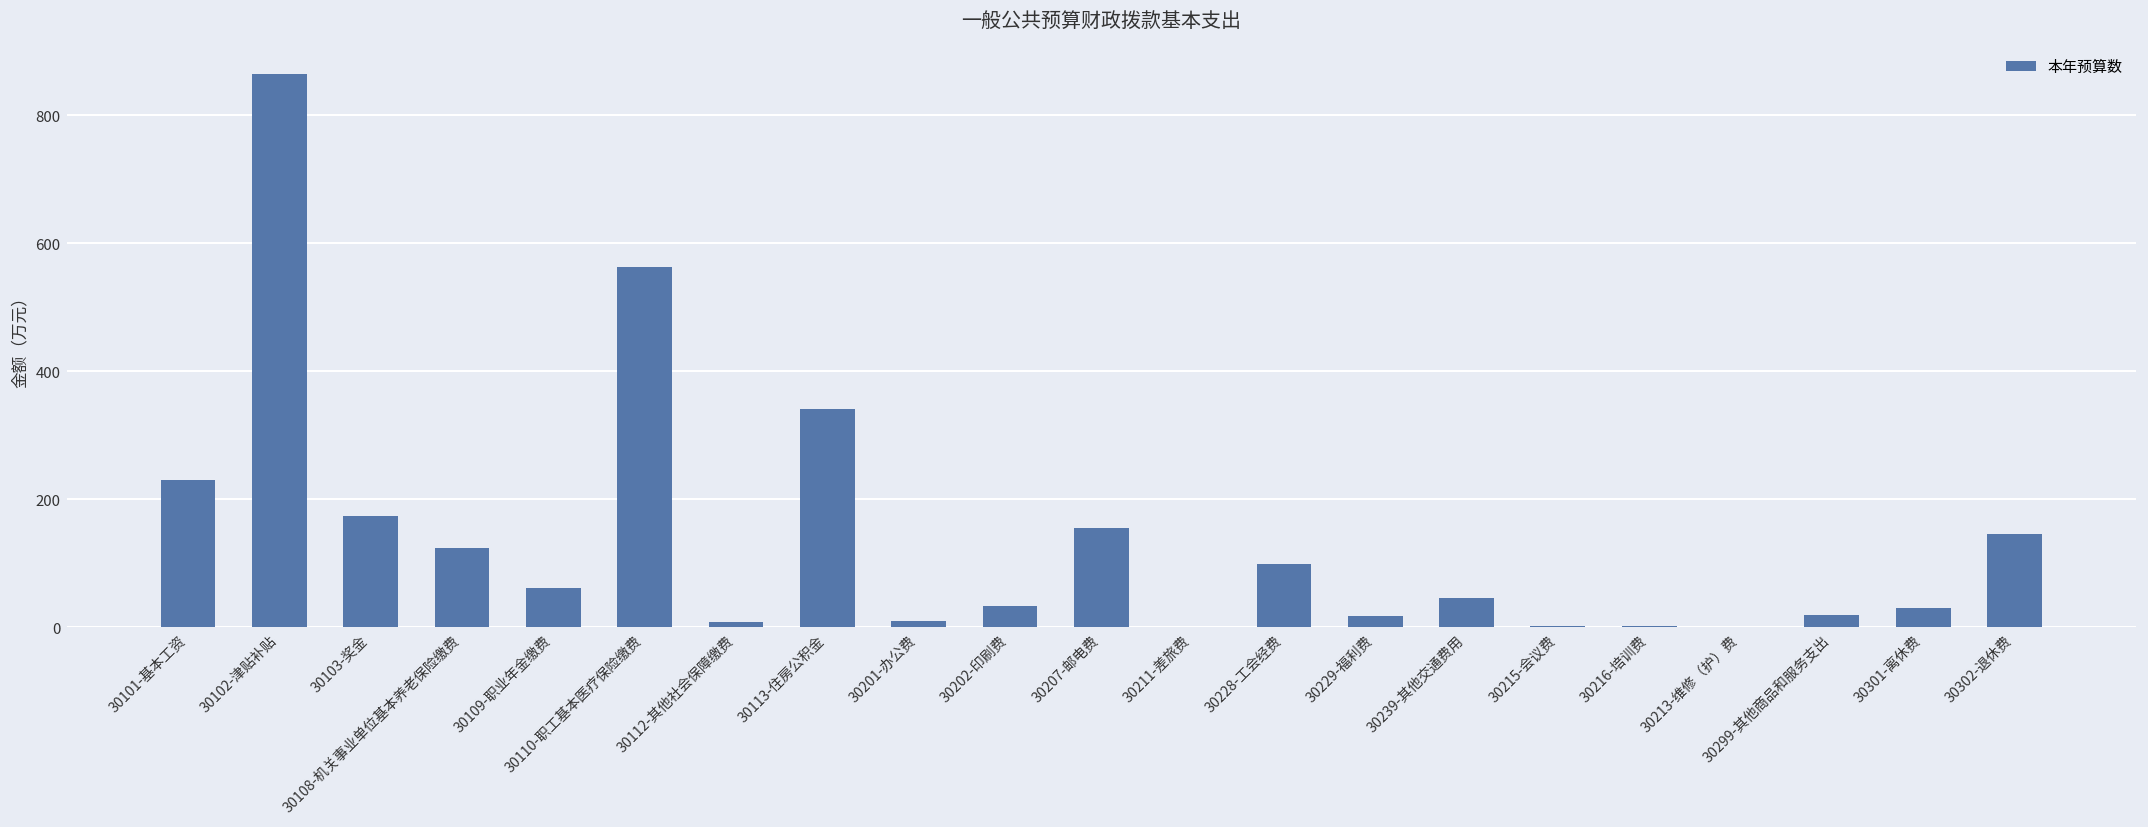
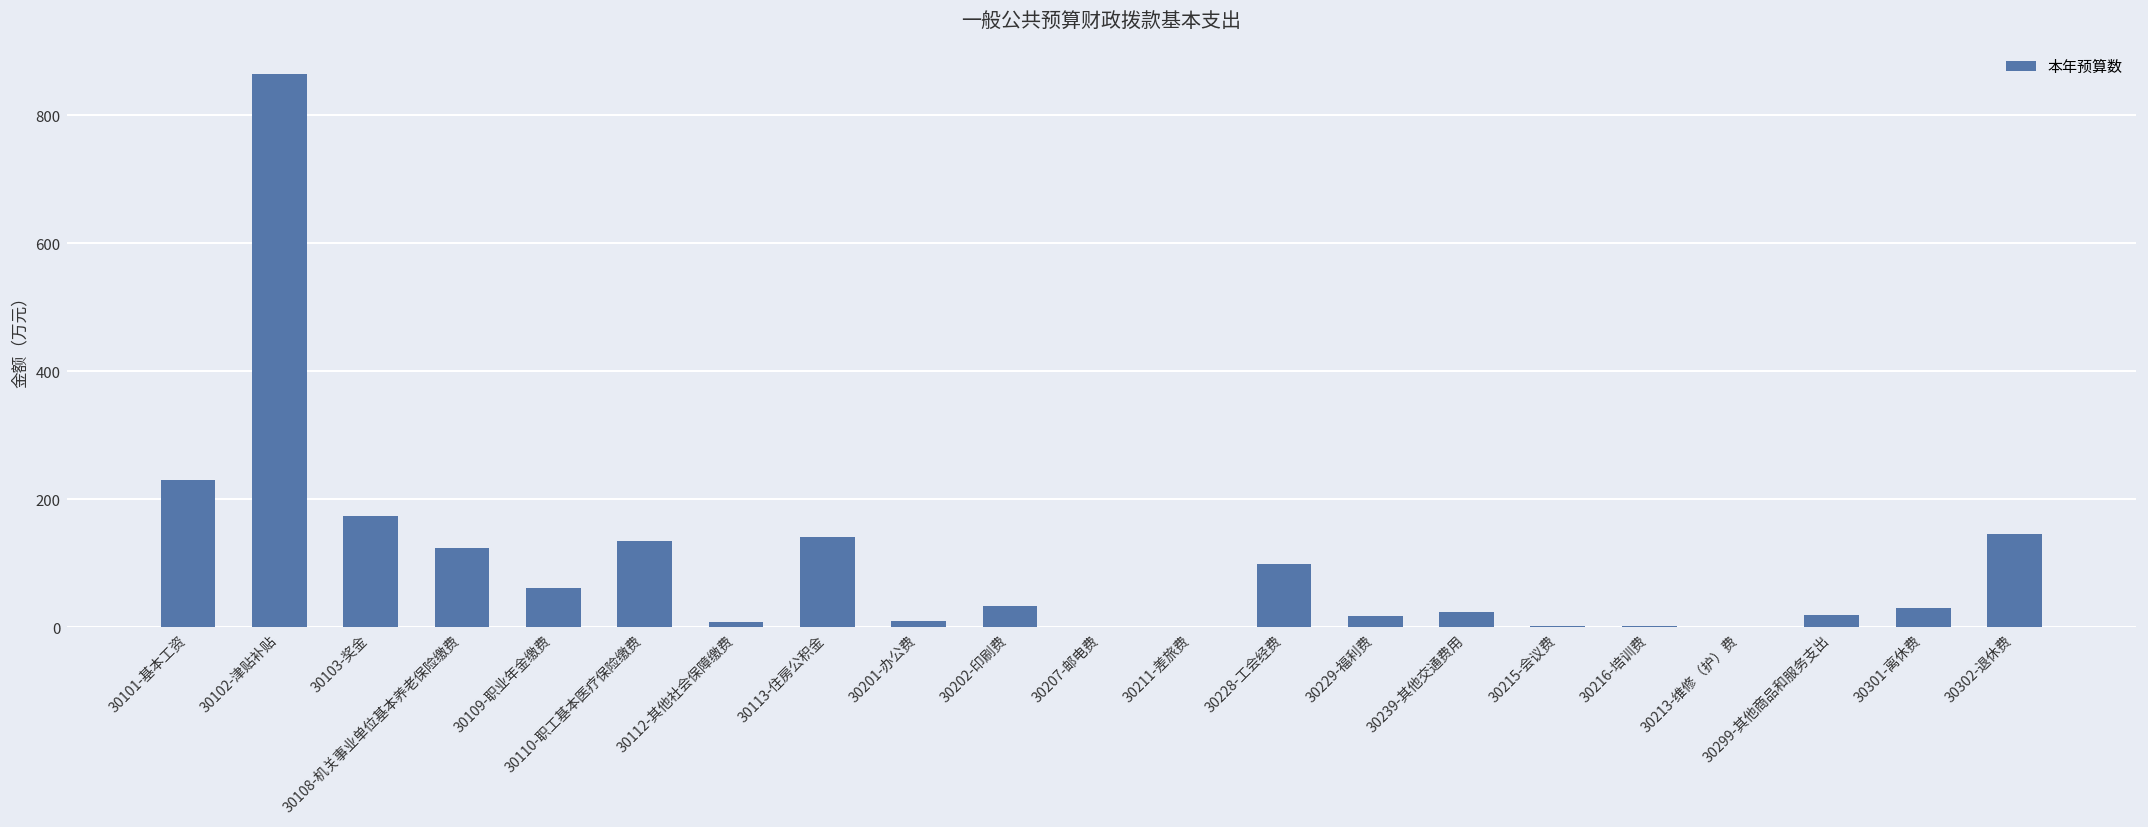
30110-职工基本医疗保险缴费: 560 -> 130
30113-住房公积金: 340 -> 140
30207-邮电费: 160 -> 0
30239-其他交通费用: 40 -> 20
